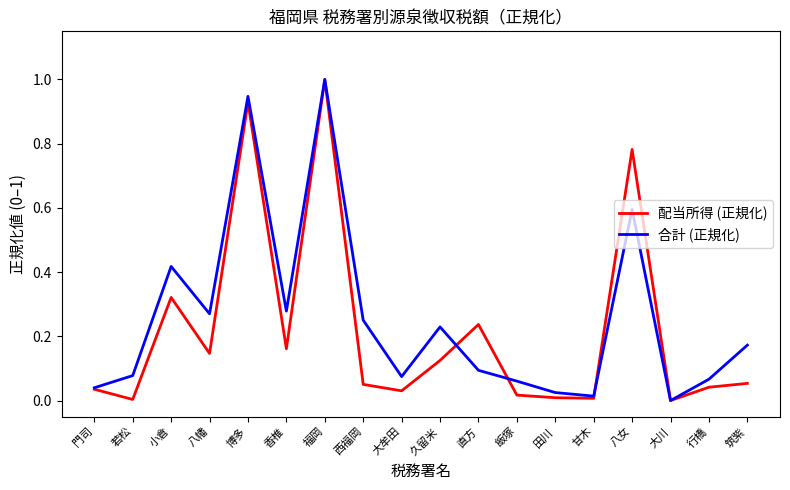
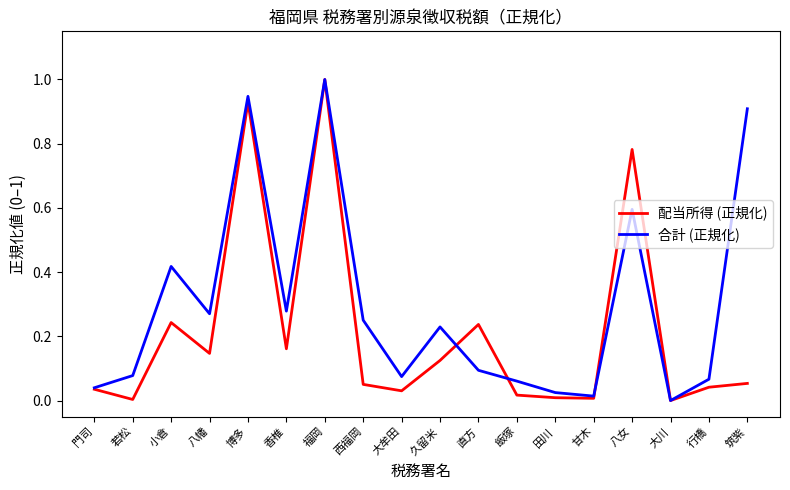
配当所得 (正規化), 小倉: 0.32 -> 0.24
合計 (正規化), 筑紫: 0.17 -> 0.91
